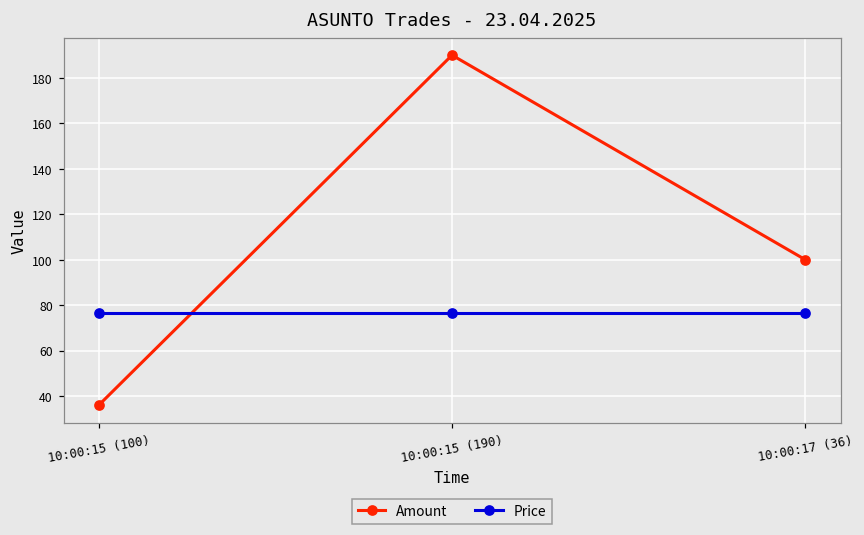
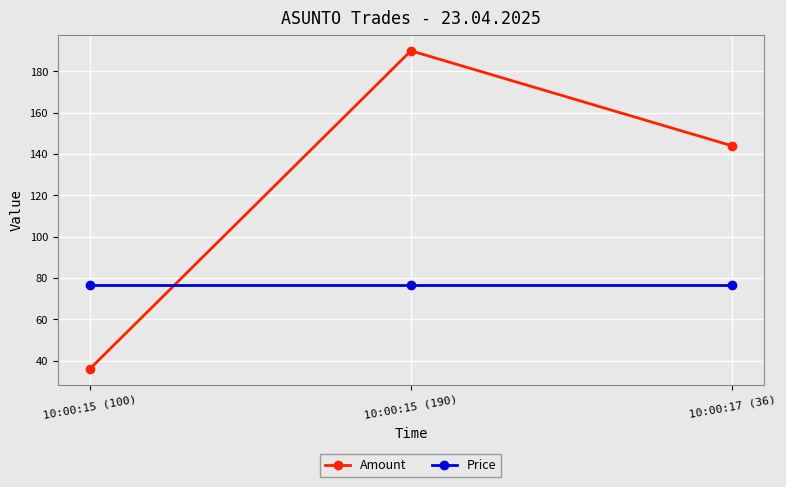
Amount, 10:00:17 (36): 100 -> 144
